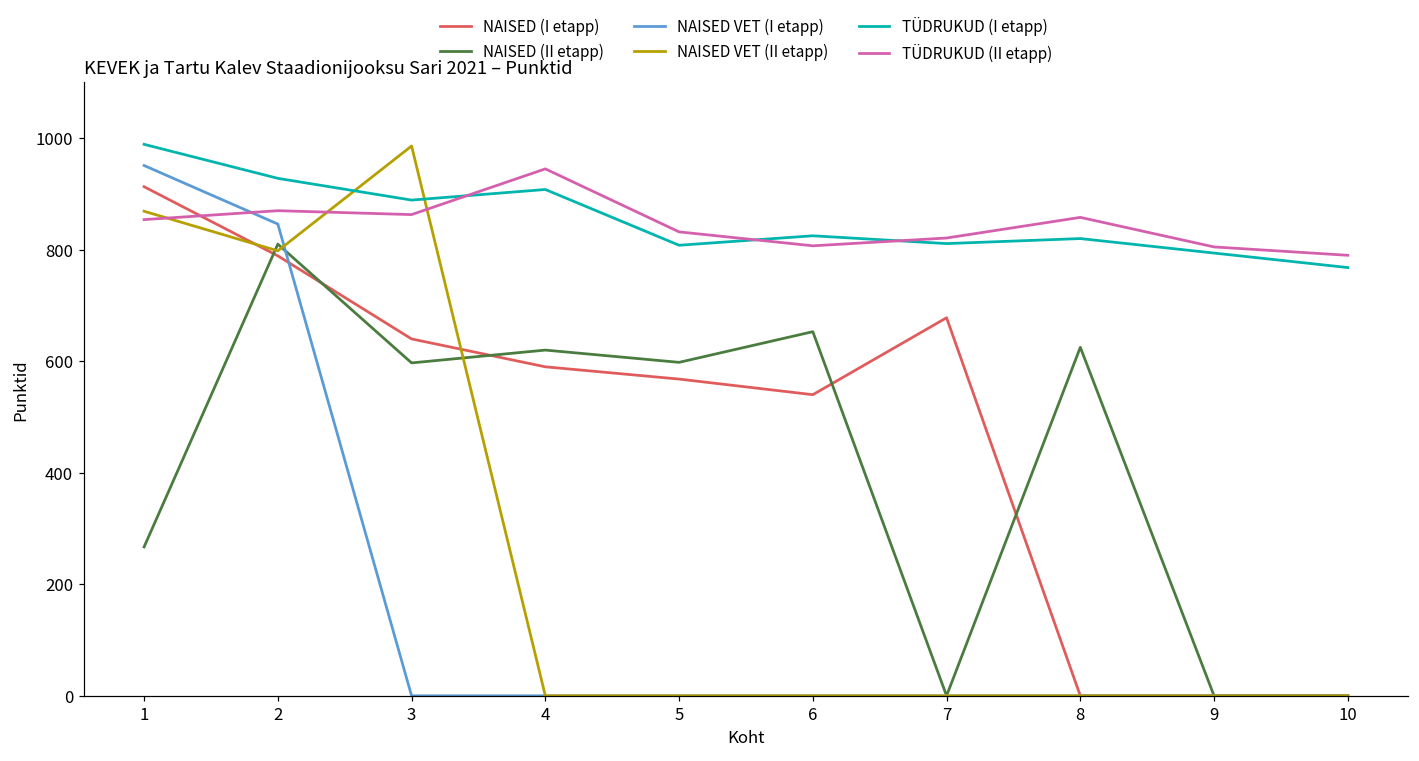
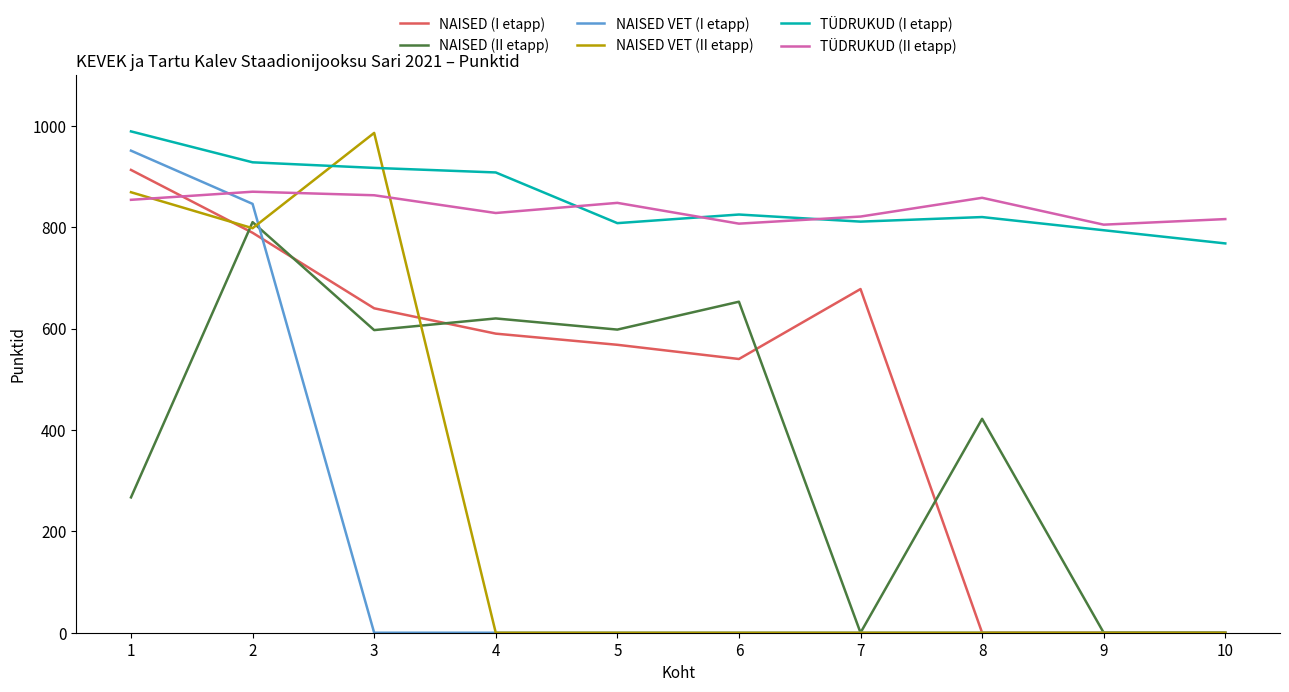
TÜDRUKUD (I etapp), 3: 890 -> 920
TÜDRUKUD (II etapp), 4: 950 -> 830
TÜDRUKUD (II etapp), 5: 830 -> 850
NAISED (II etapp), 8: 630 -> 420
TÜDRUKUD (II etapp), 10: 790 -> 820
